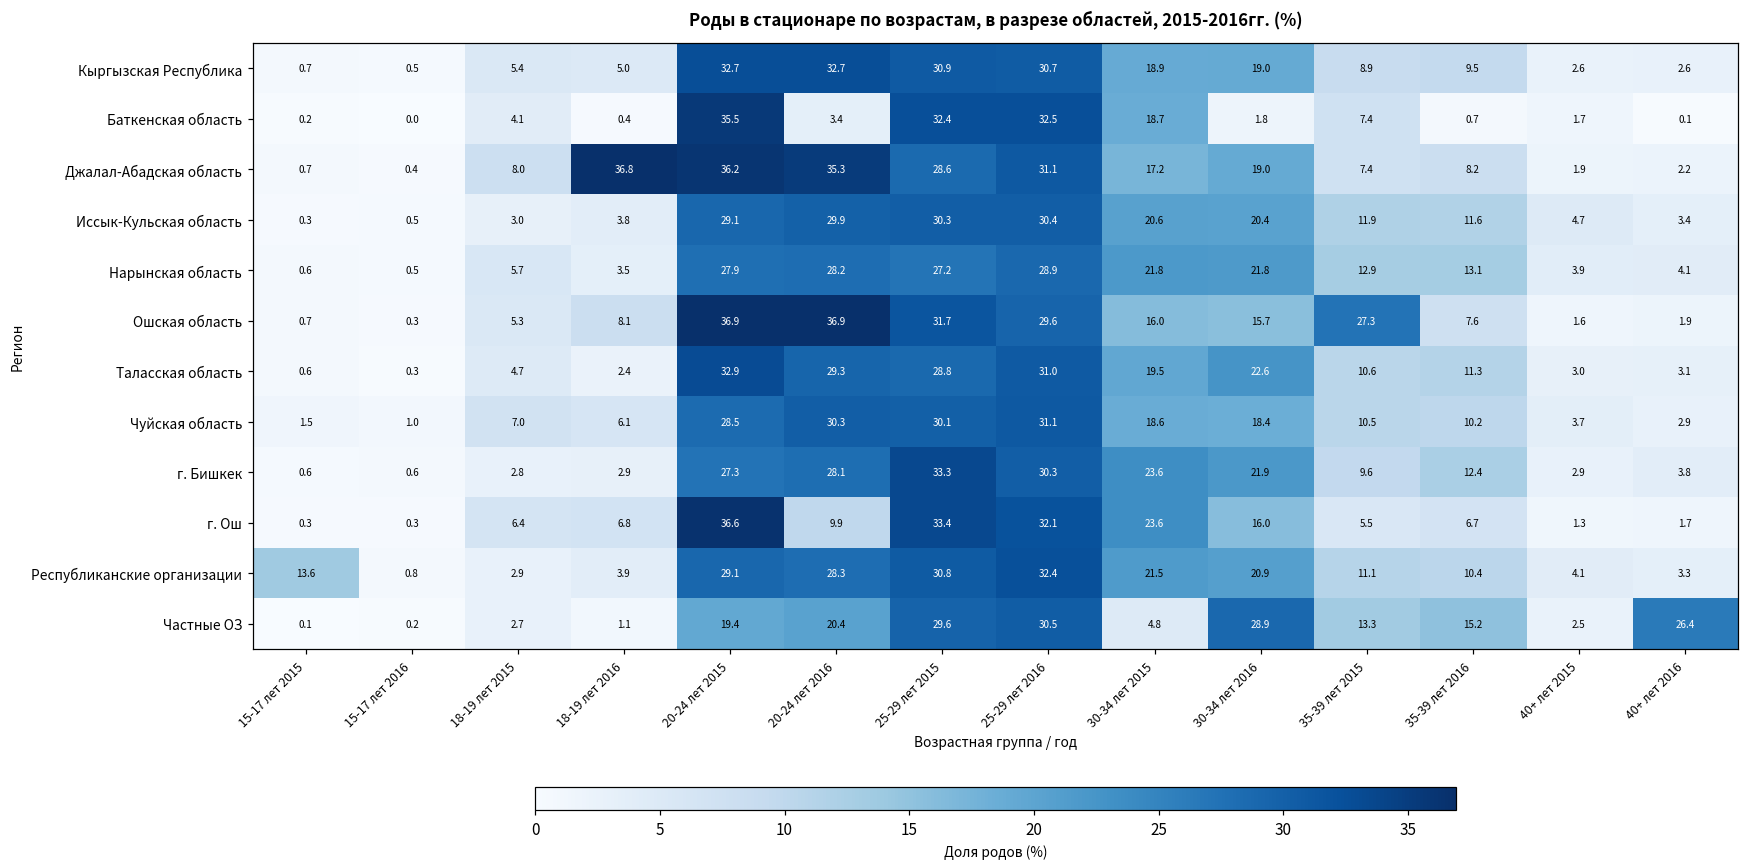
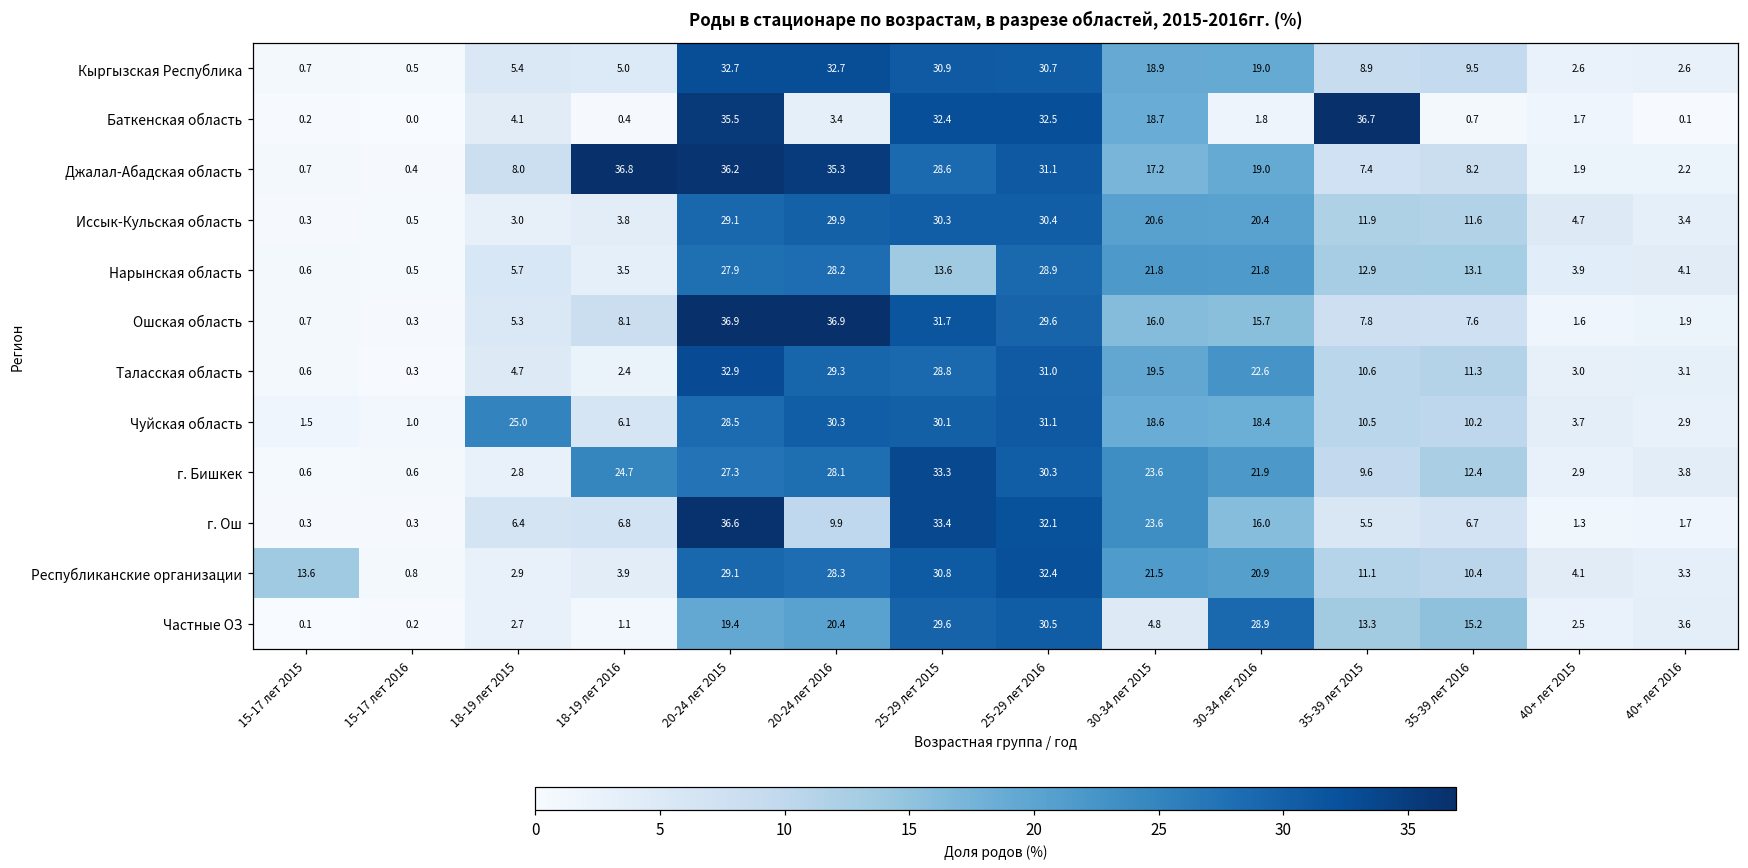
Баткенская область, 35-39 лет 2015: 7.4 -> 36.7
Нарынская область, 25-29 лет 2015: 27.2 -> 13.6
Ошская область, 35-39 лет 2015: 27.3 -> 7.8
Чуйская область, 18-19 лет 2015: 7.0 -> 25.0
г. Бишкек, 18-19 лет 2016: 2.9 -> 24.7
Частные ОЗ, 40+ лет 2016: 26.4 -> 3.6
